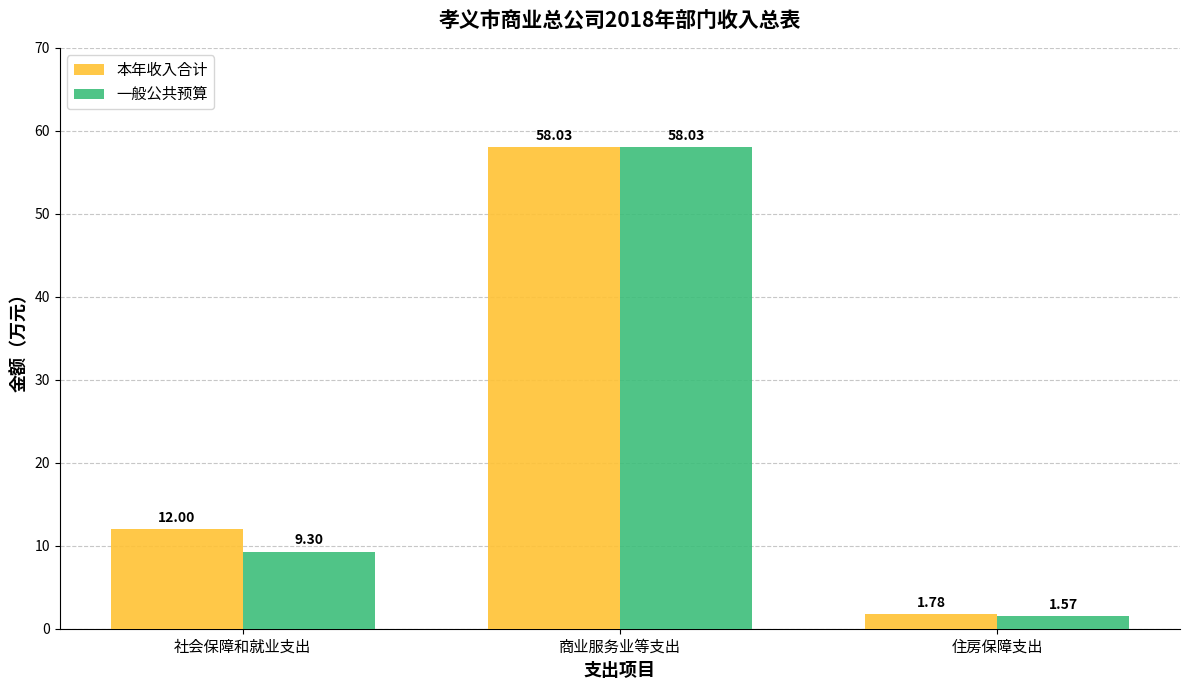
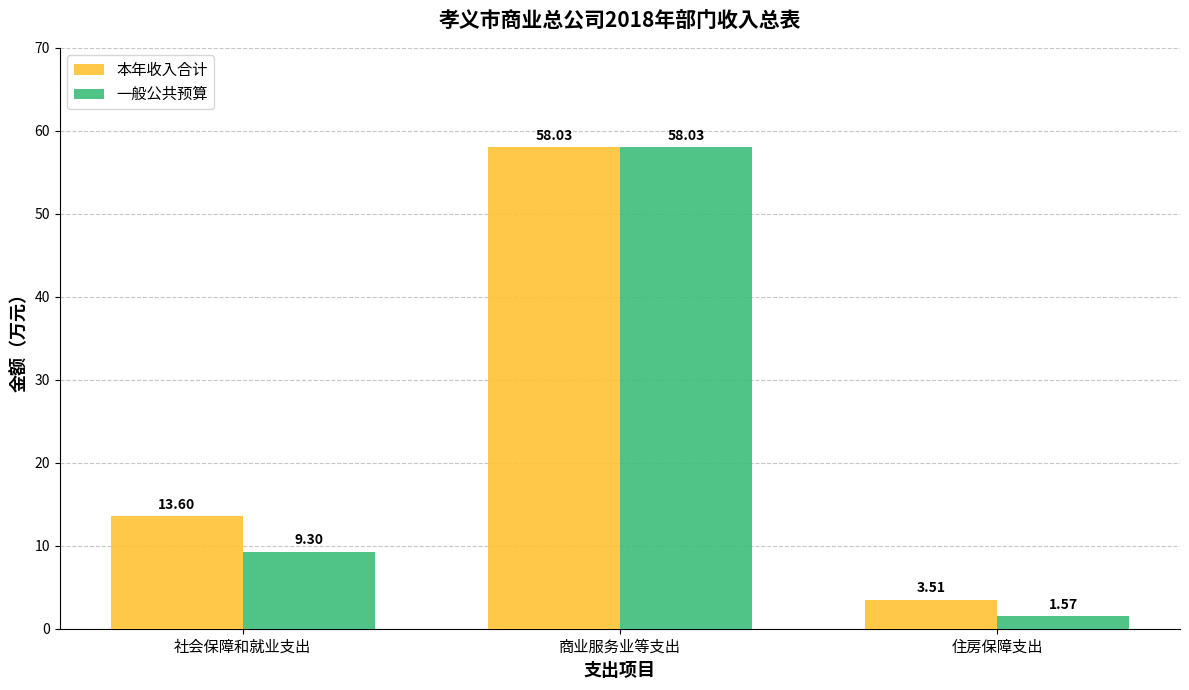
本年收入合计, 社会保障和就业支出: 12.00 -> 13.60
本年收入合计, 住房保障支出: 1.78 -> 3.51
